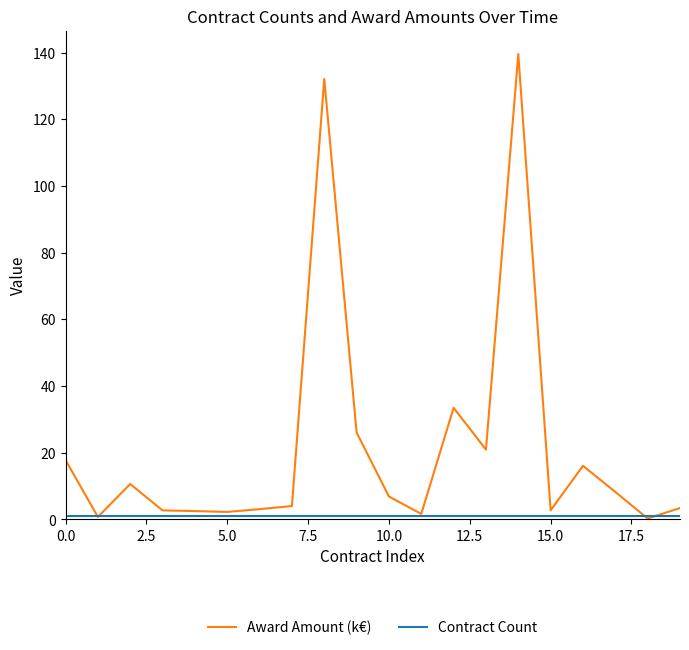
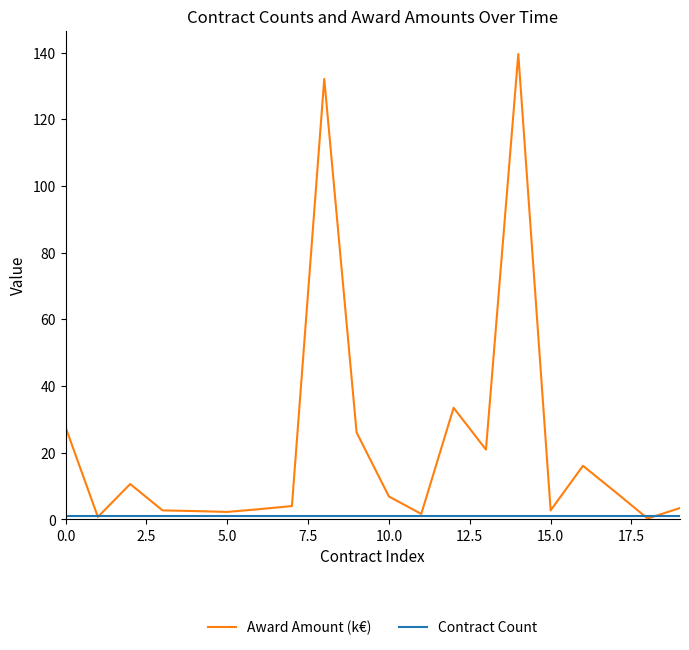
Award Amount (k€), 0.0: 18 -> 28
